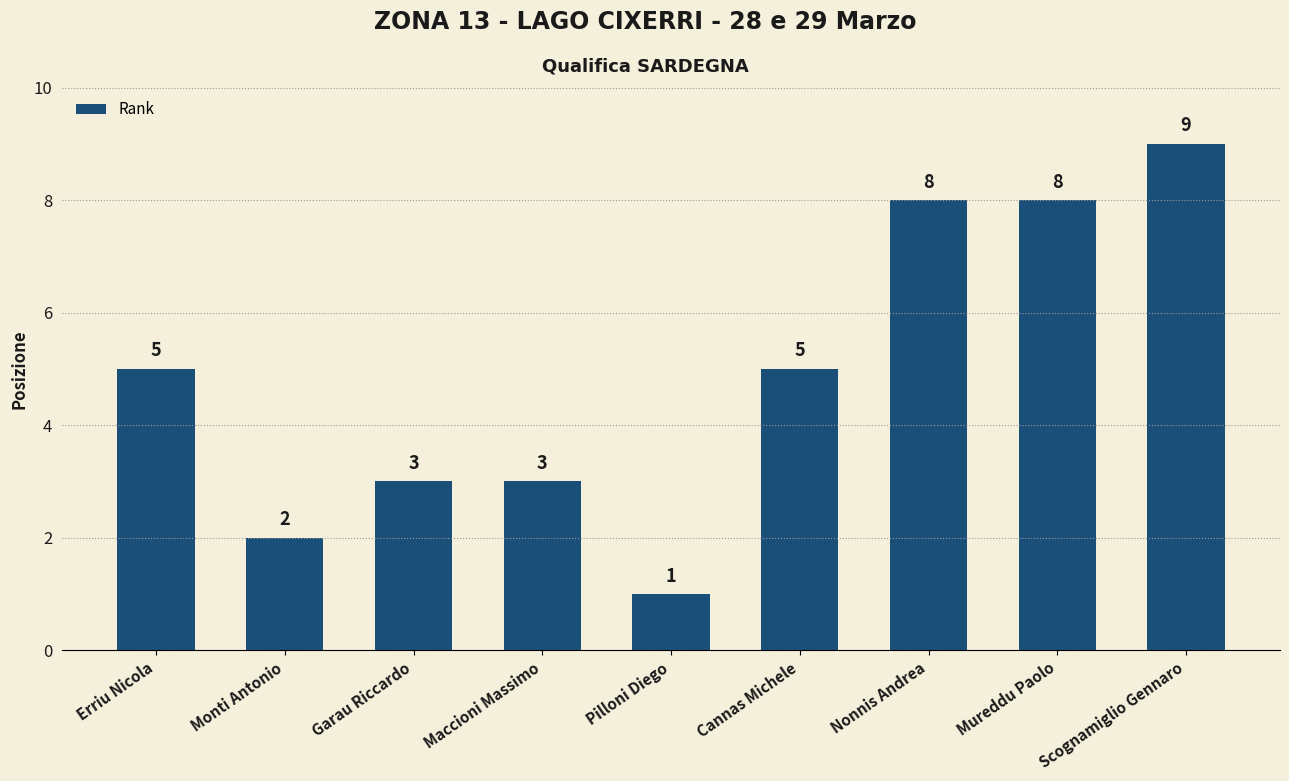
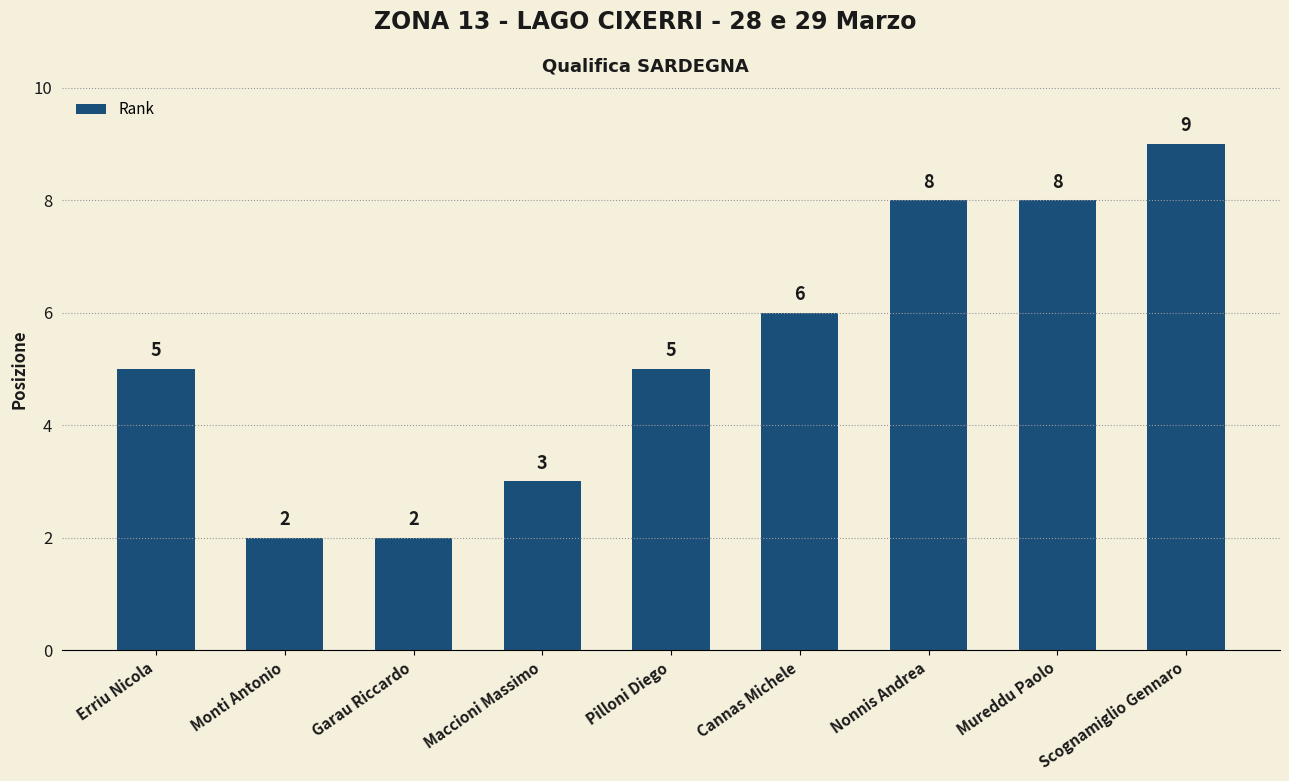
Garau Riccardo: 3 -> 2
Pilloni Diego: 1 -> 5
Cannas Michele: 5 -> 6
